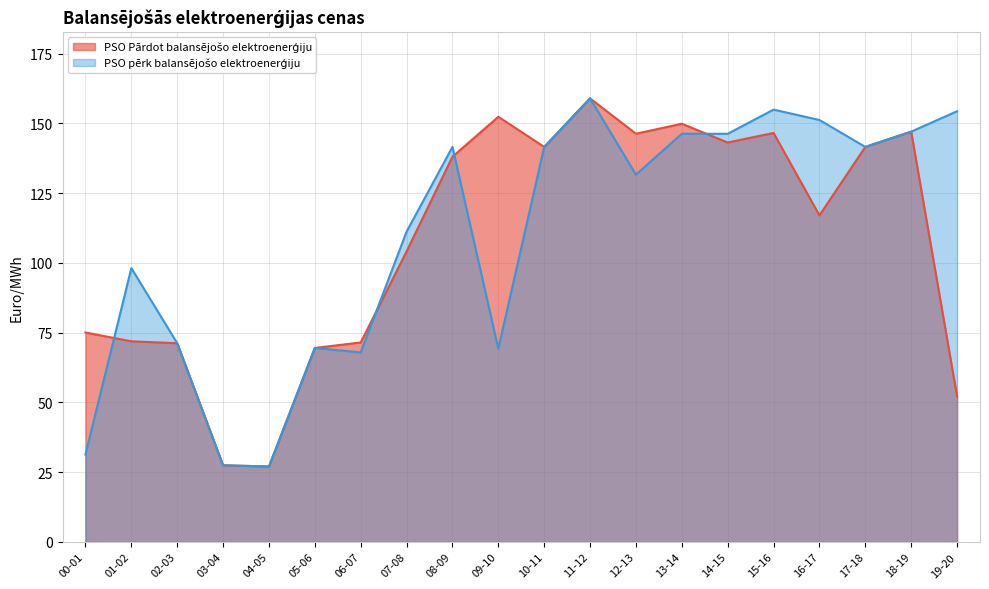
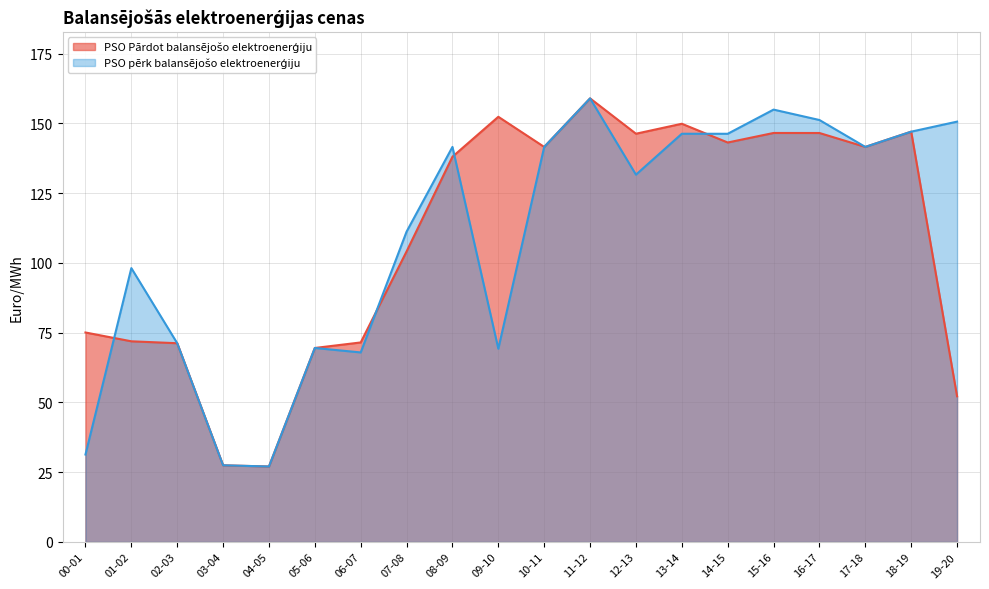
PSO Pārdot balansējošo elektroenerģiju, 16-17: 117 -> 147
PSO pērk balansējošo elektroenerģiju, 19-20: 154 -> 151
